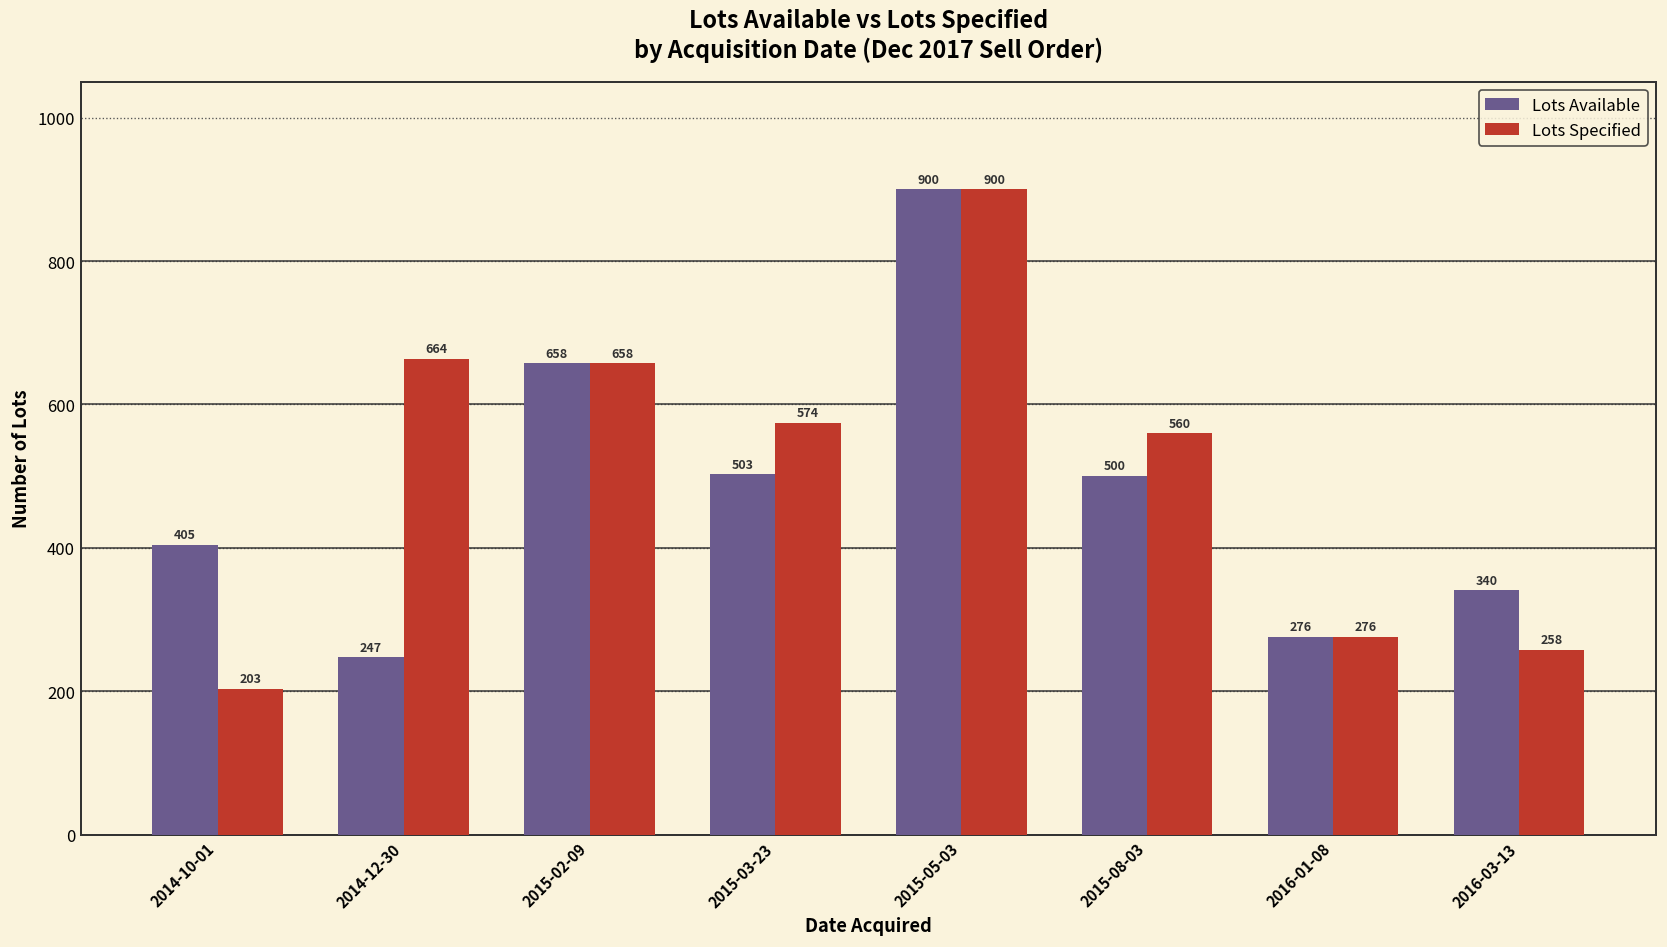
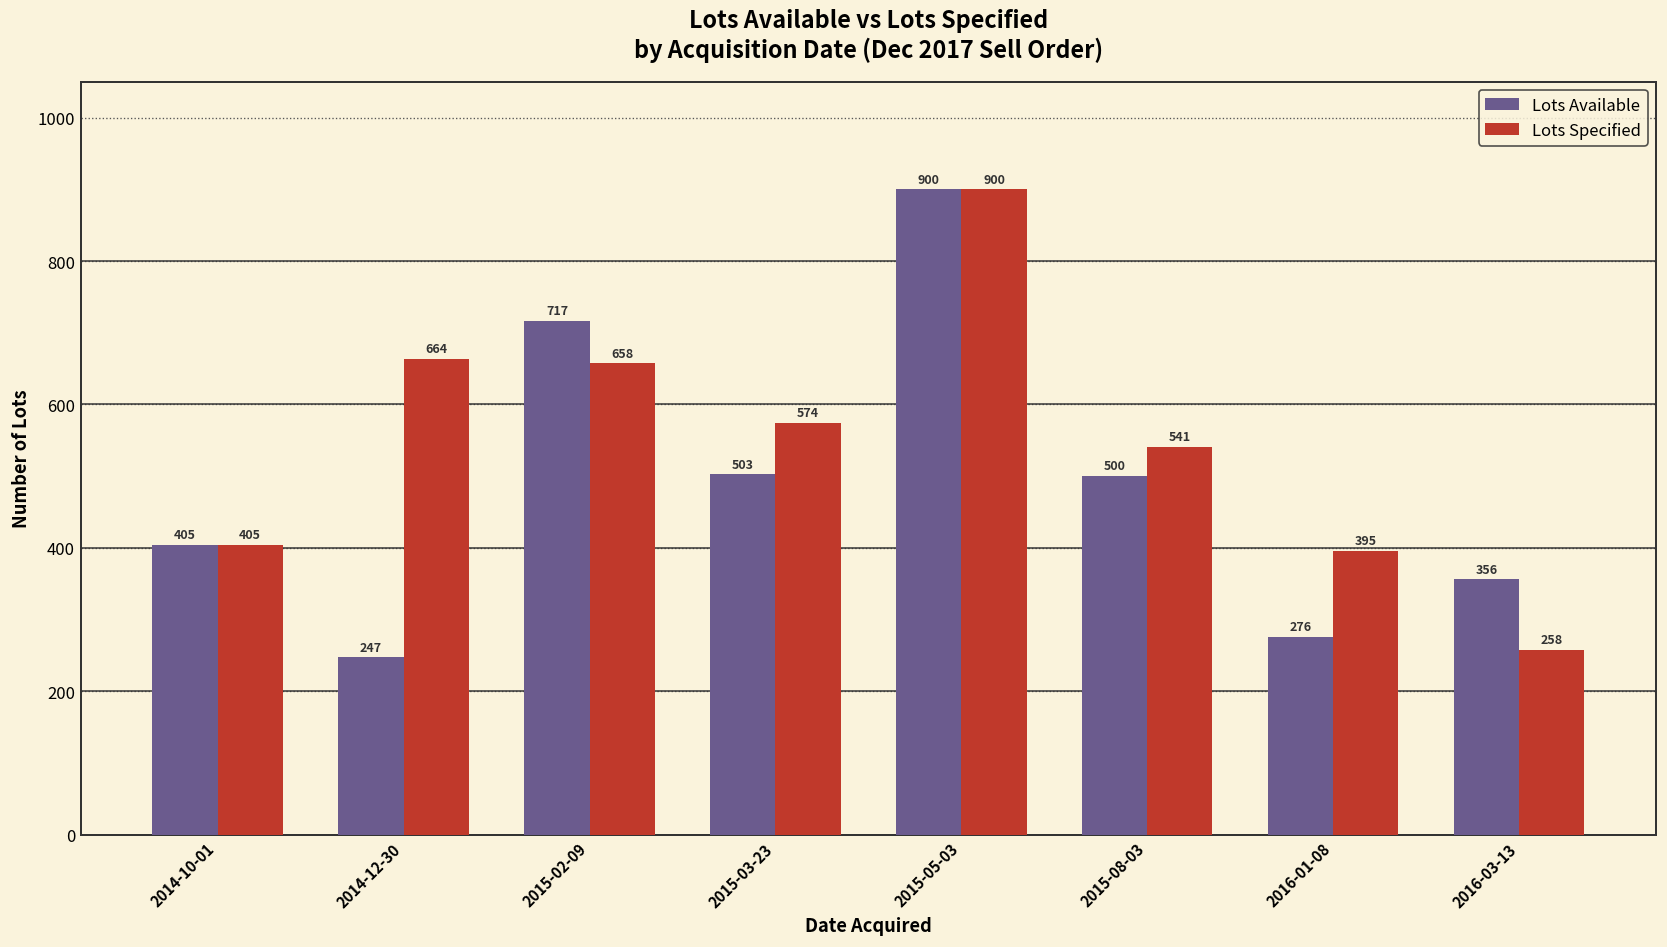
Lots Specified, 2014-10-01: 203 -> 405
Lots Available, 2015-02-09: 658 -> 717
Lots Specified, 2015-08-03: 560 -> 541
Lots Specified, 2016-01-08: 276 -> 395
Lots Available, 2016-03-13: 340 -> 356
